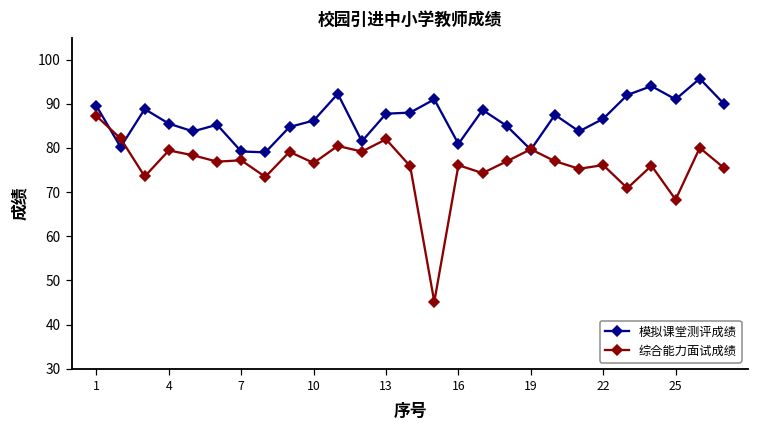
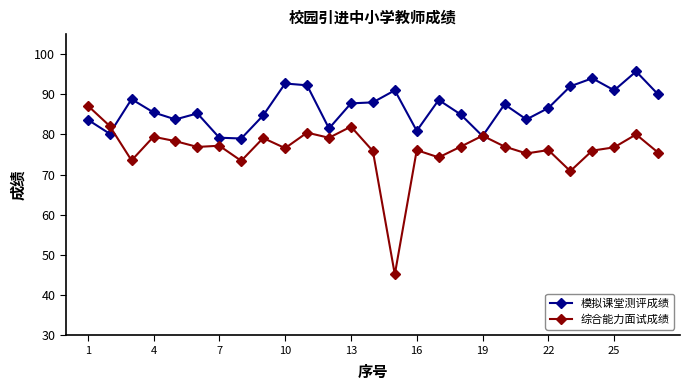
模拟课堂测评成绩, 1: 90 -> 84
模拟课堂测评成绩, 10: 86 -> 93
综合能力面试成绩, 25: 68 -> 77
